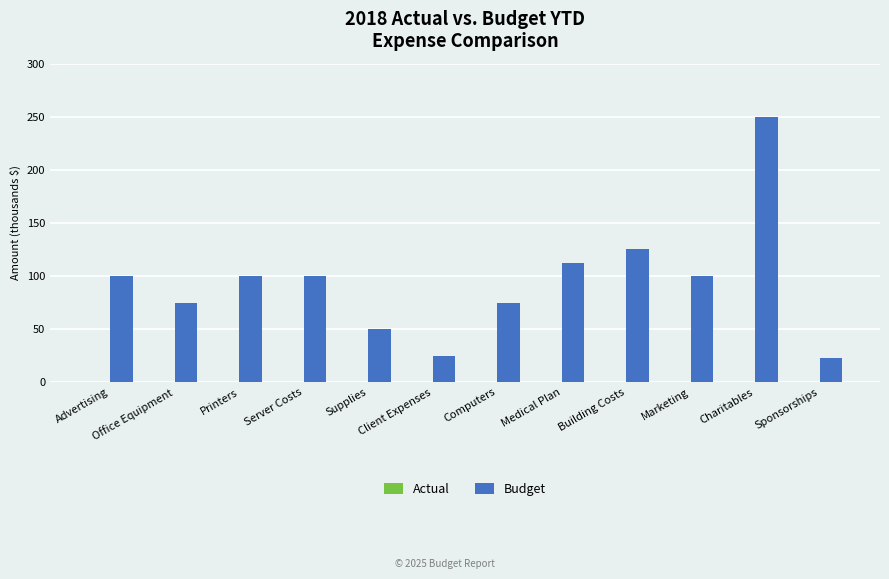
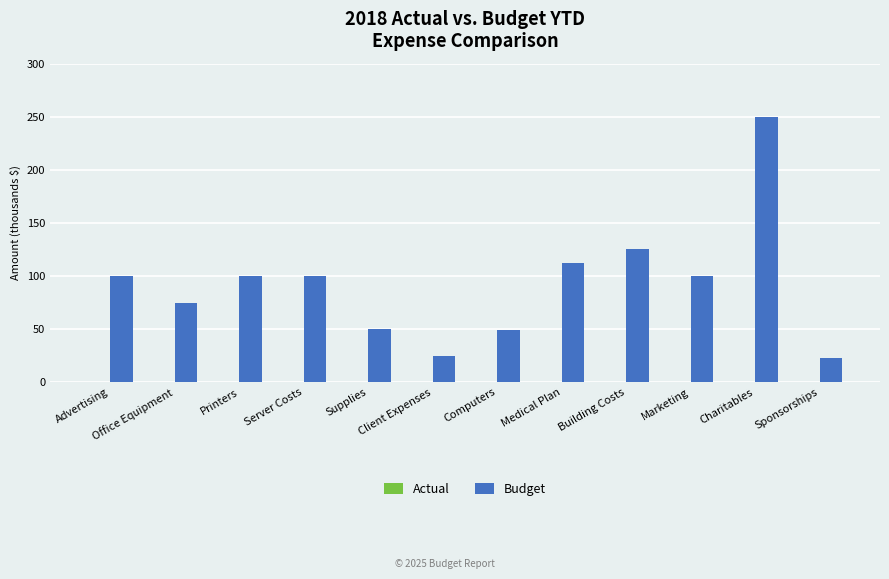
Budget, Computers: 75 -> 49
